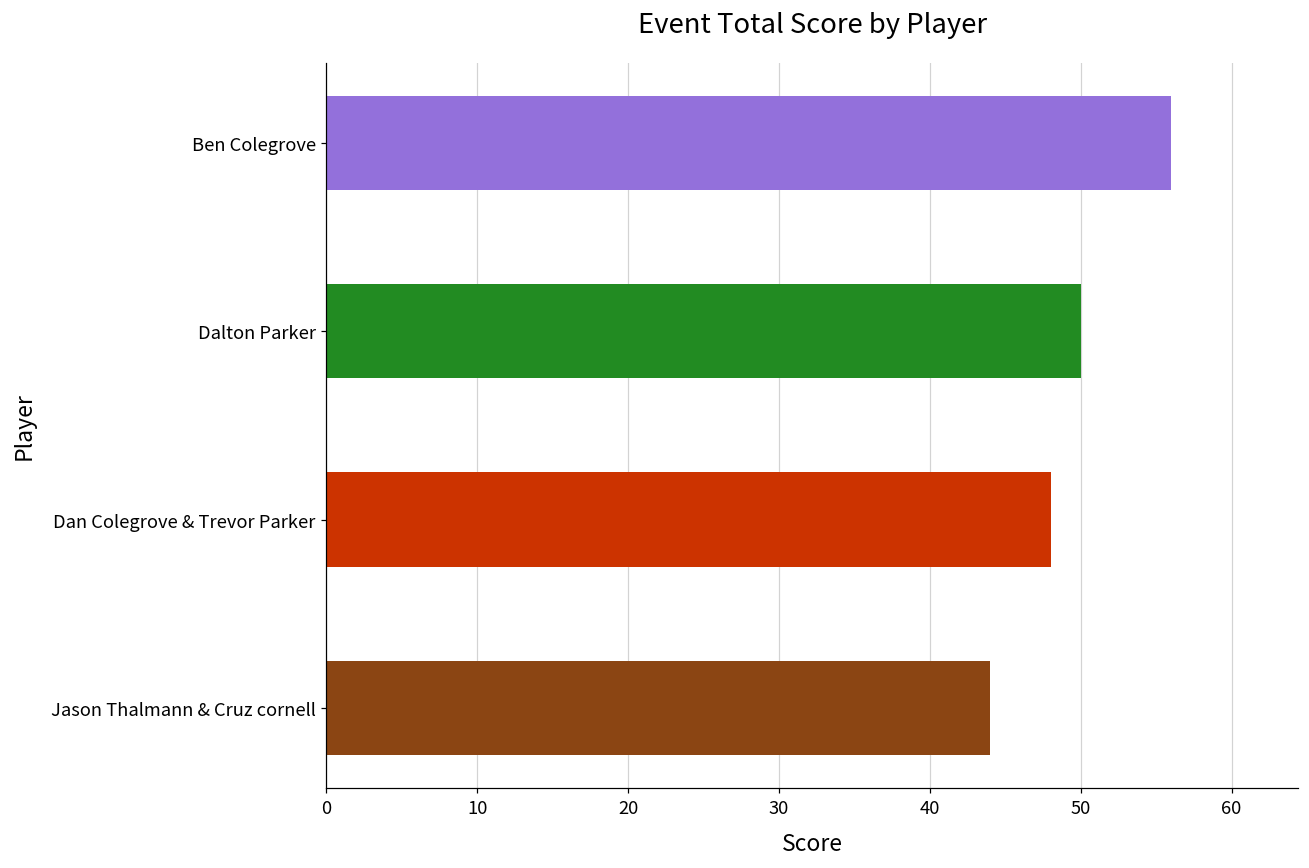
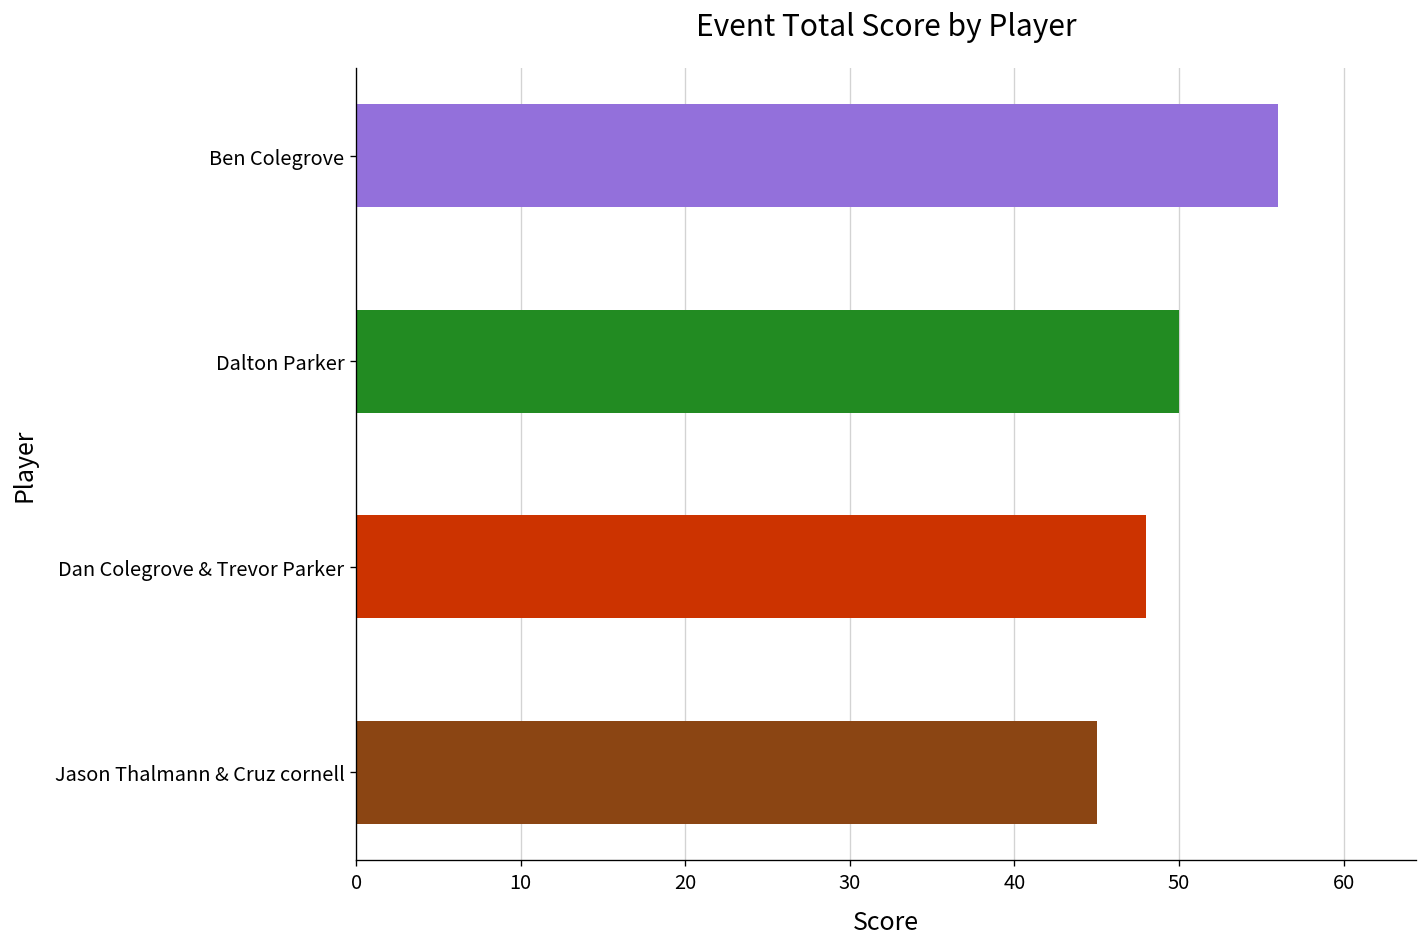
Jason Thalmann & Cruz cornell: 44 -> 45
